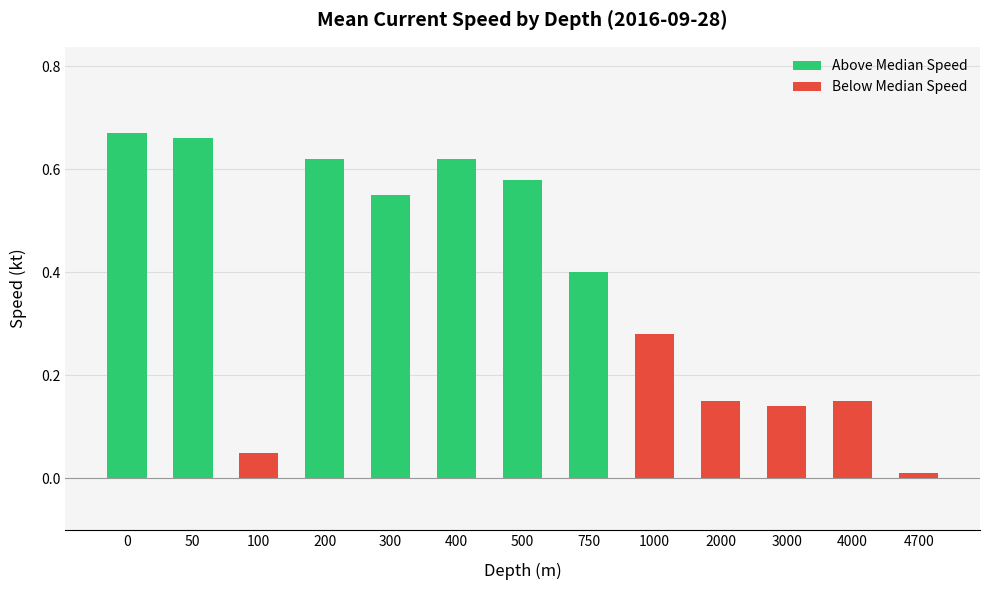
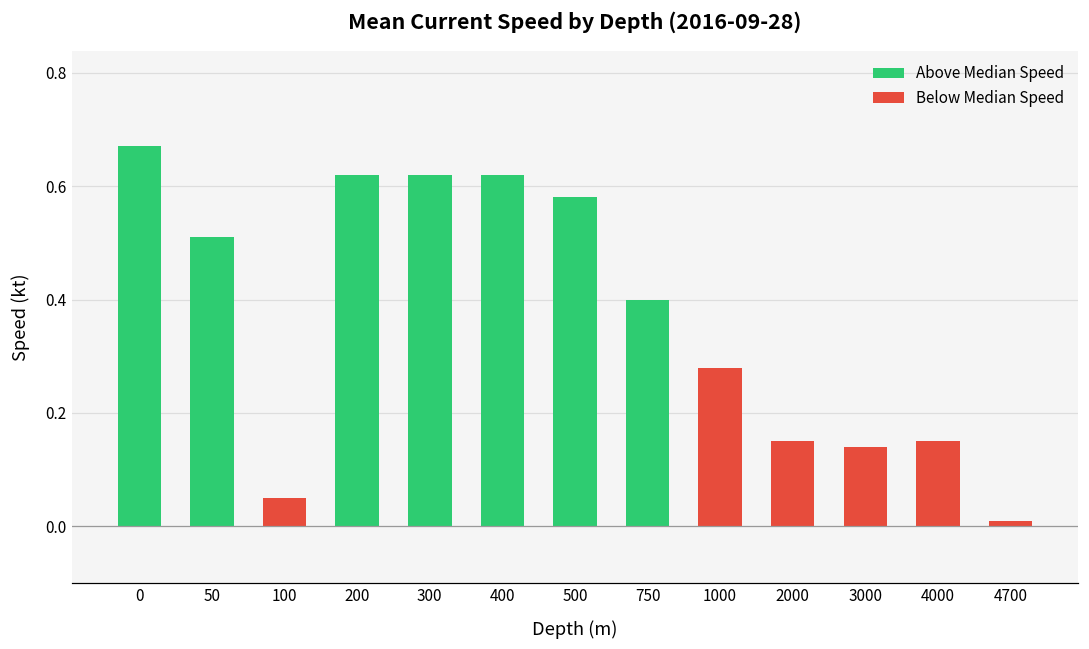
Above Median Speed, 50: 0.66 -> 0.51
Above Median Speed, 300: 0.55 -> 0.62
